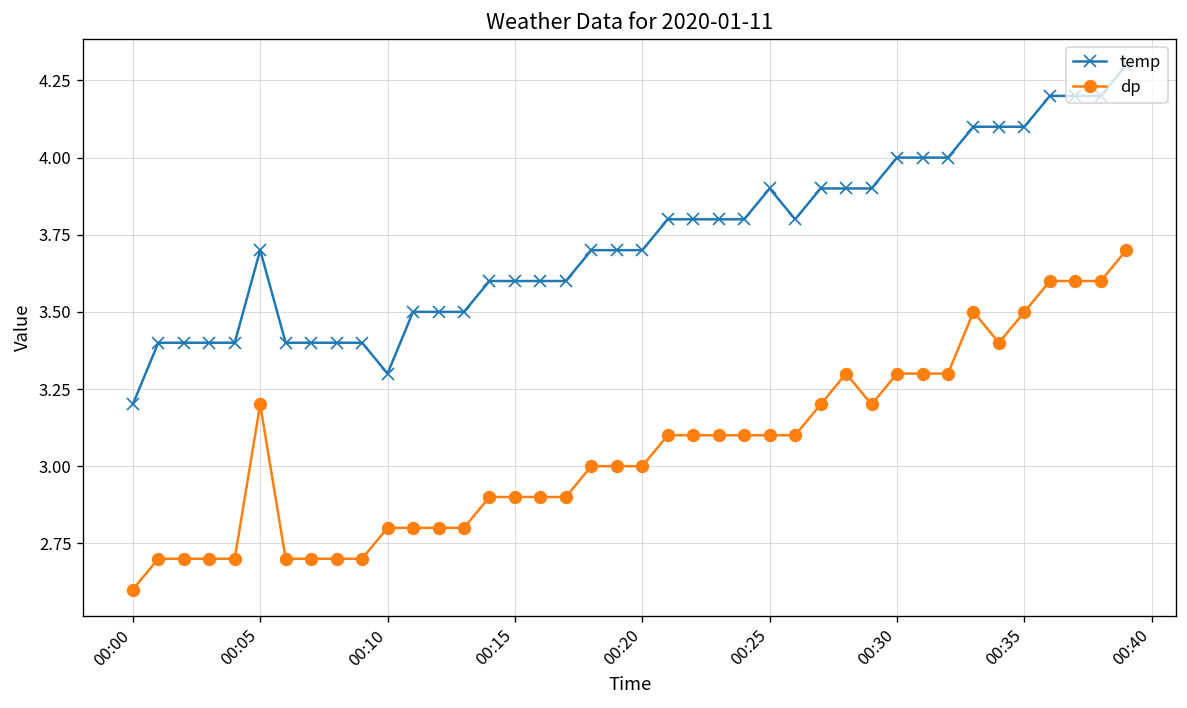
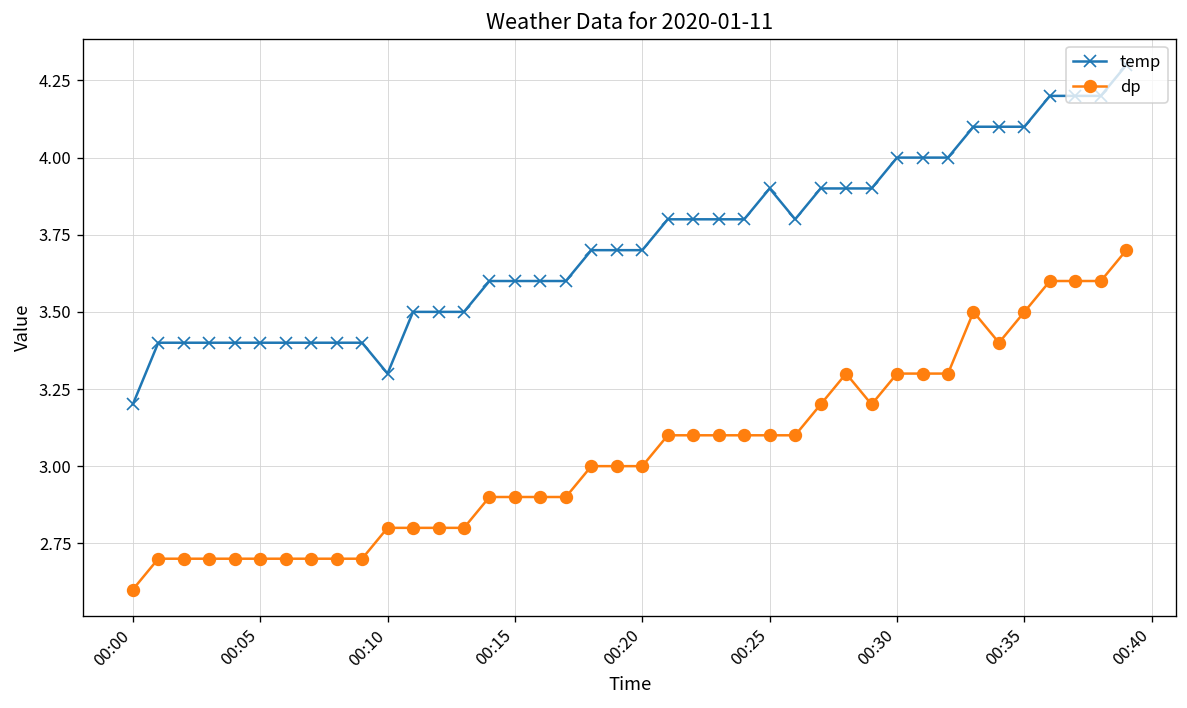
temp, 00:05: 3.7 -> 3.4
dp, 00:05: 3.2 -> 2.7
